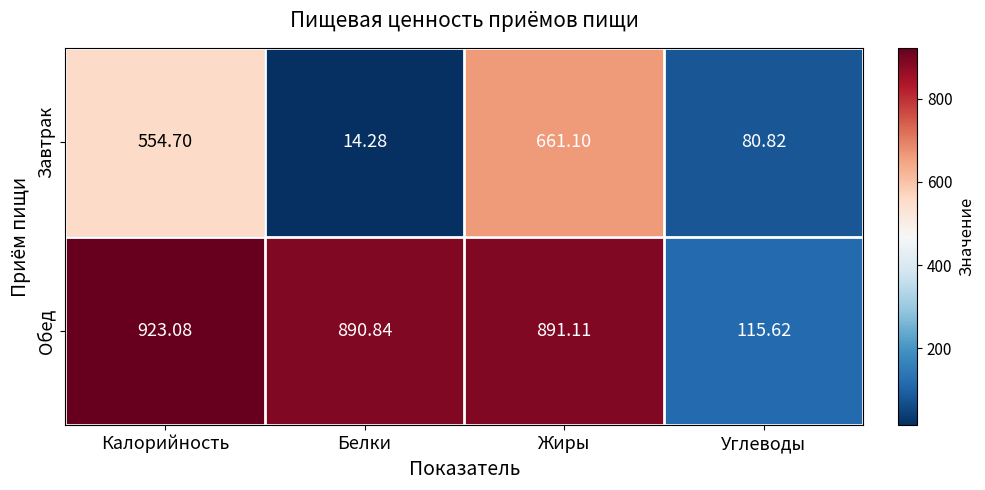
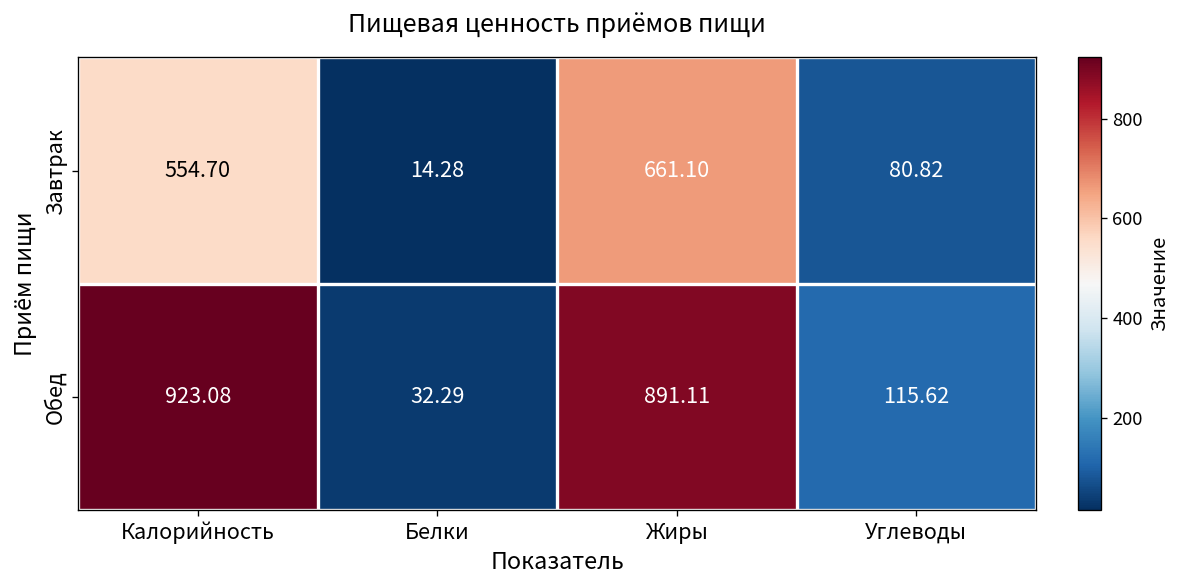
Обед, Белки: 890.84 -> 32.29
